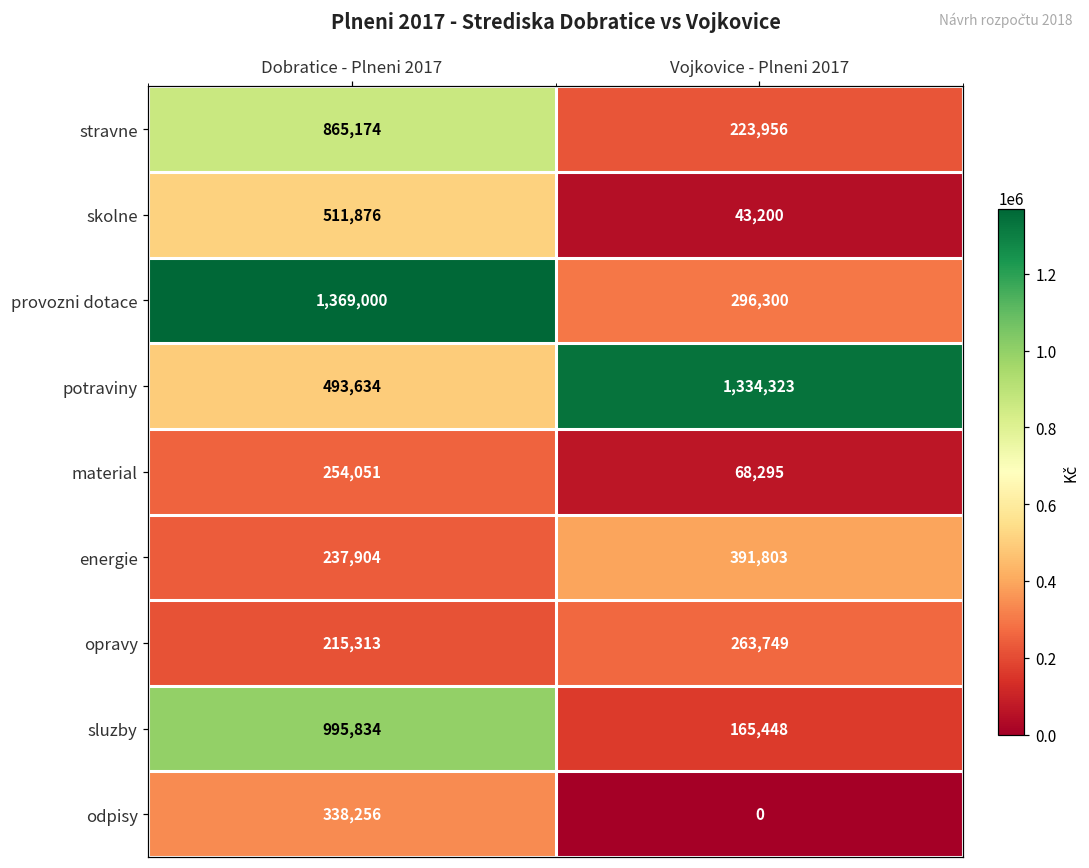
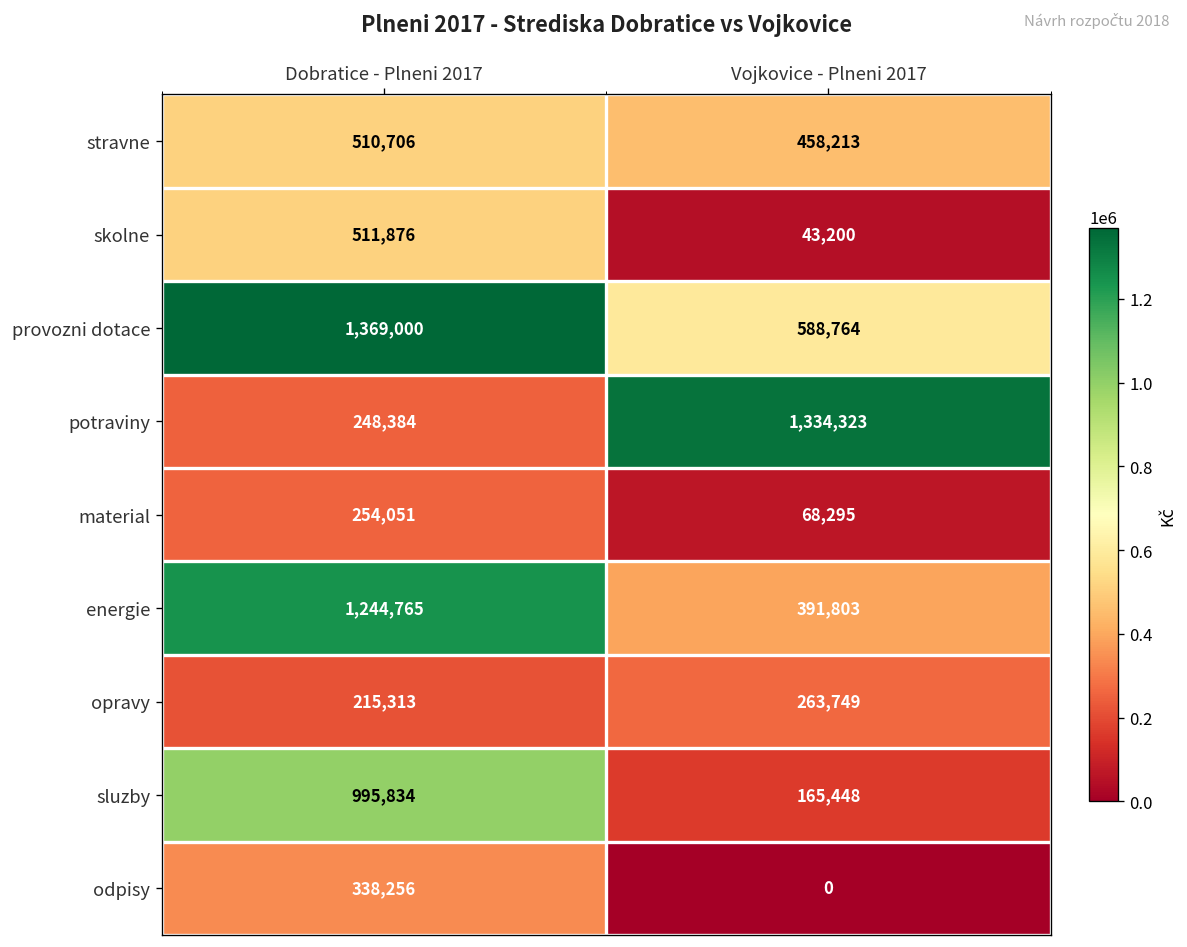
stravne, Dobratice - Plneni 2017: 865,174 -> 510,706
stravne, Vojkovice - Plneni 2017: 223,956 -> 458,213
provozni dotace, Vojkovice - Plneni 2017: 296,300 -> 588,764
potraviny, Dobratice - Plneni 2017: 493,634 -> 248,384
energie, Dobratice - Plneni 2017: 237,904 -> 1,244,765
